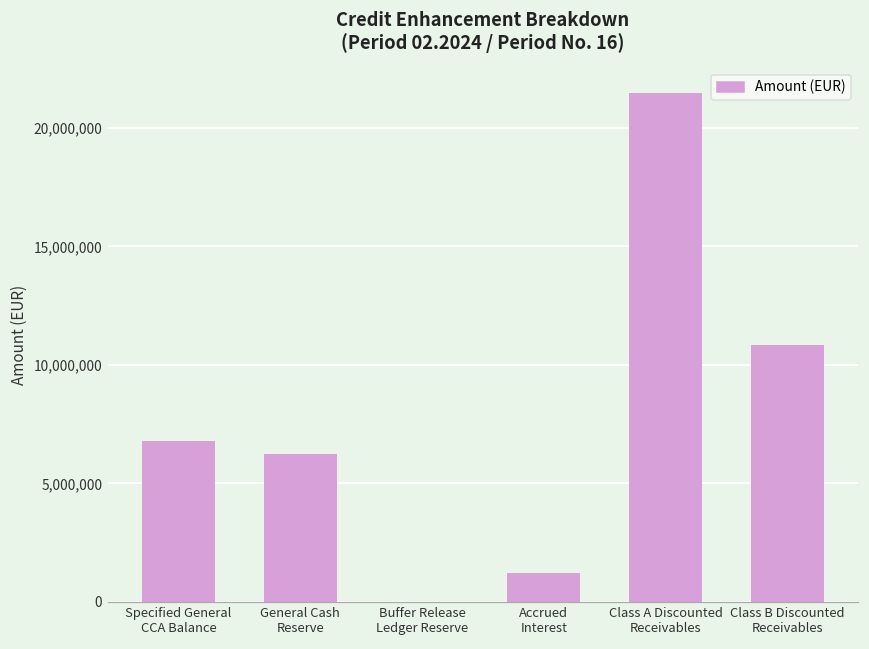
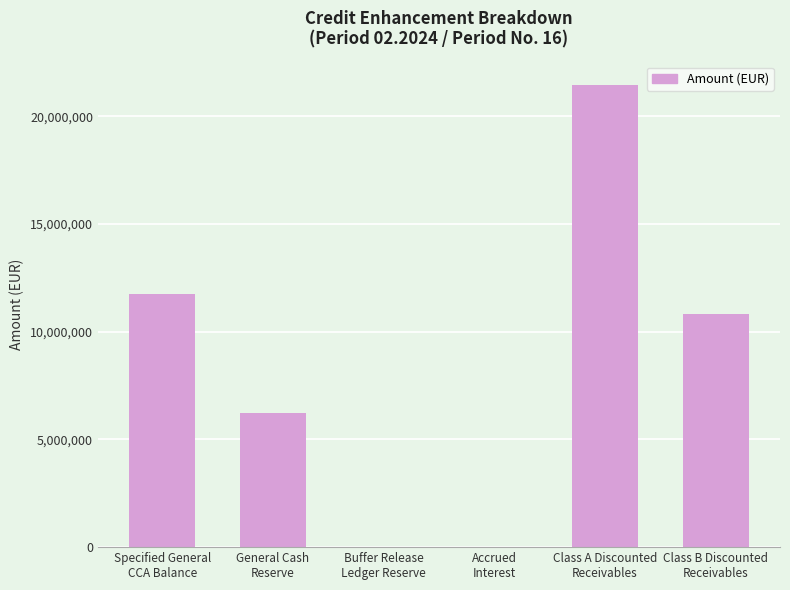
Specified General CCA Balance: 6,800,000 -> 11,800,000
Accrued Interest: 1,200,000 -> 0
